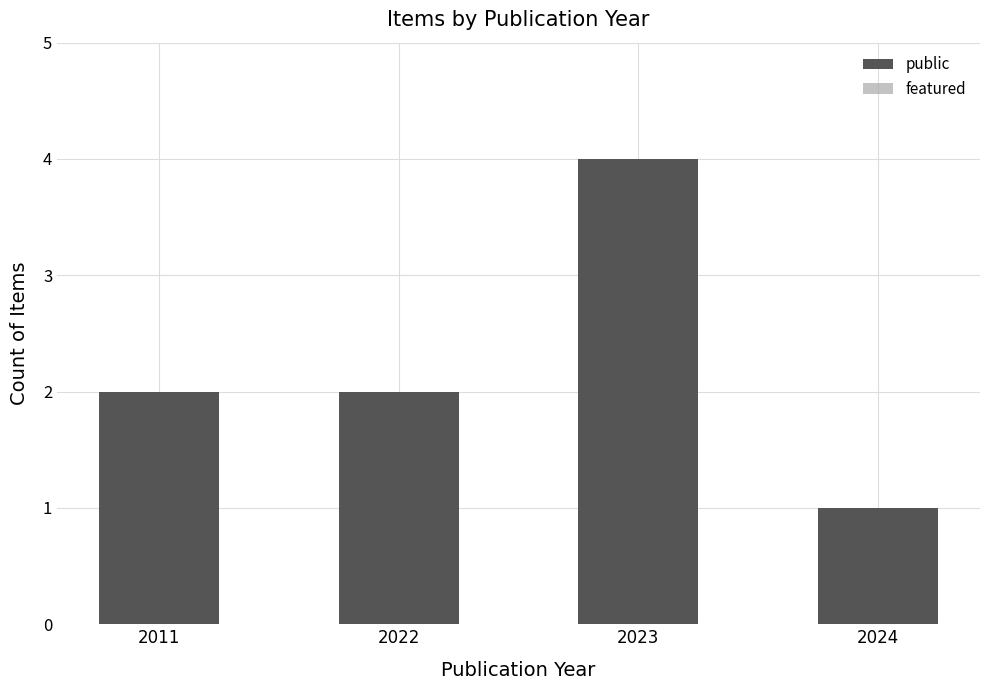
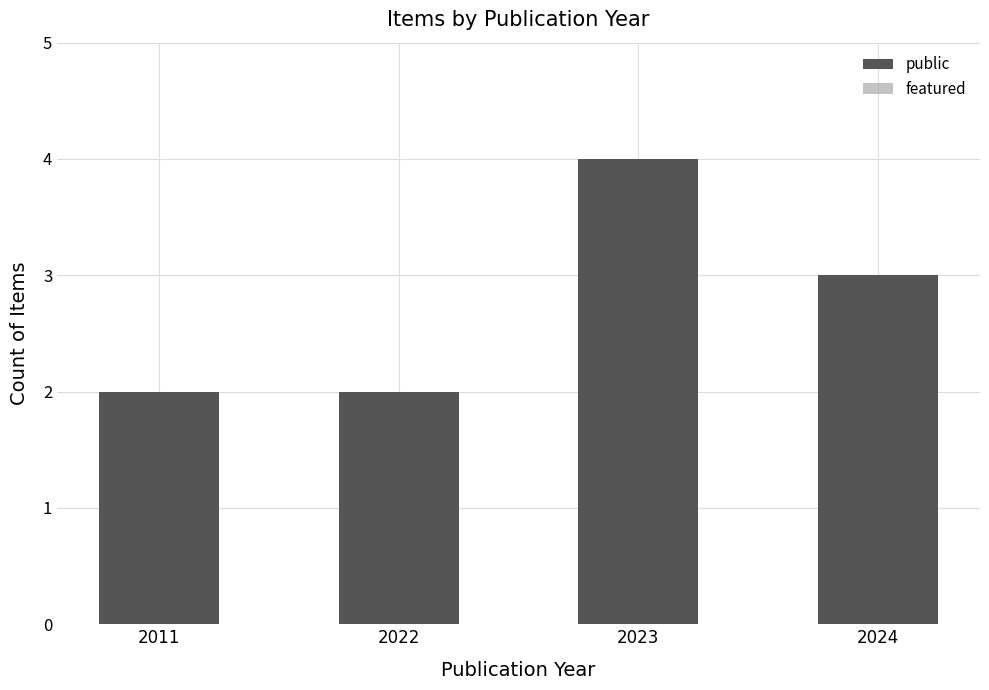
public, 2024: 1 -> 3
